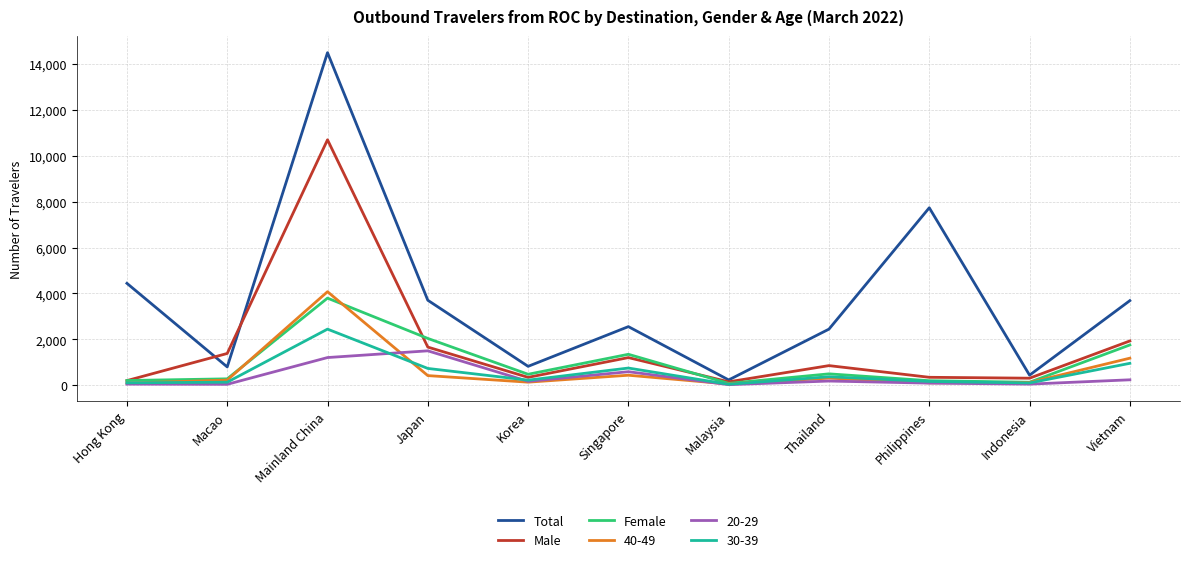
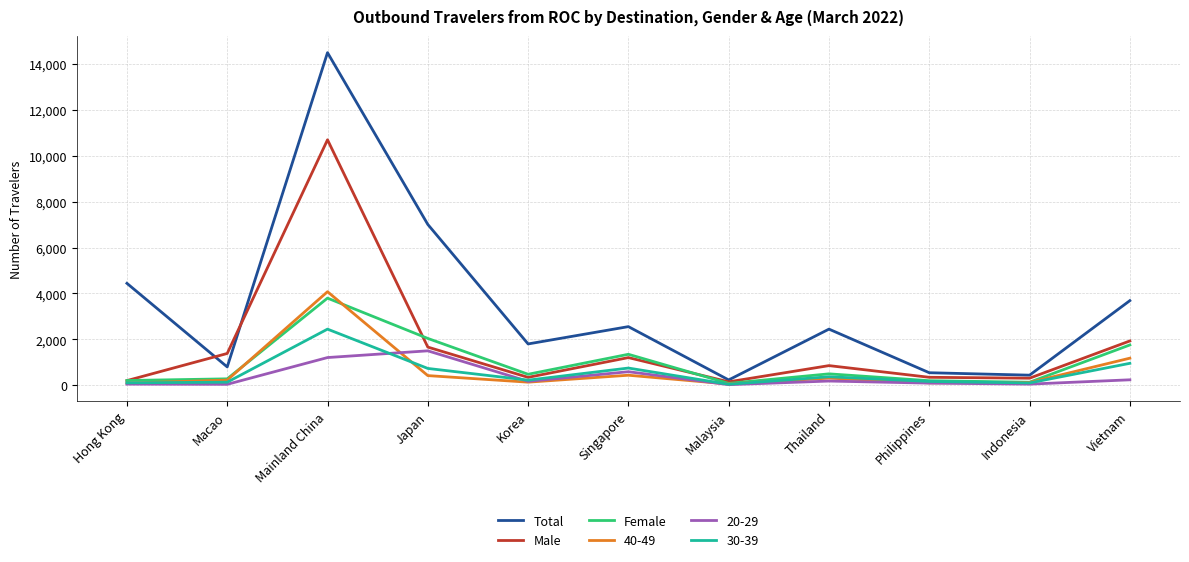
Total, Japan: 3,700 -> 7,000
Total, Korea: 800 -> 1,800
Total, Philippines: 7,700 -> 500
